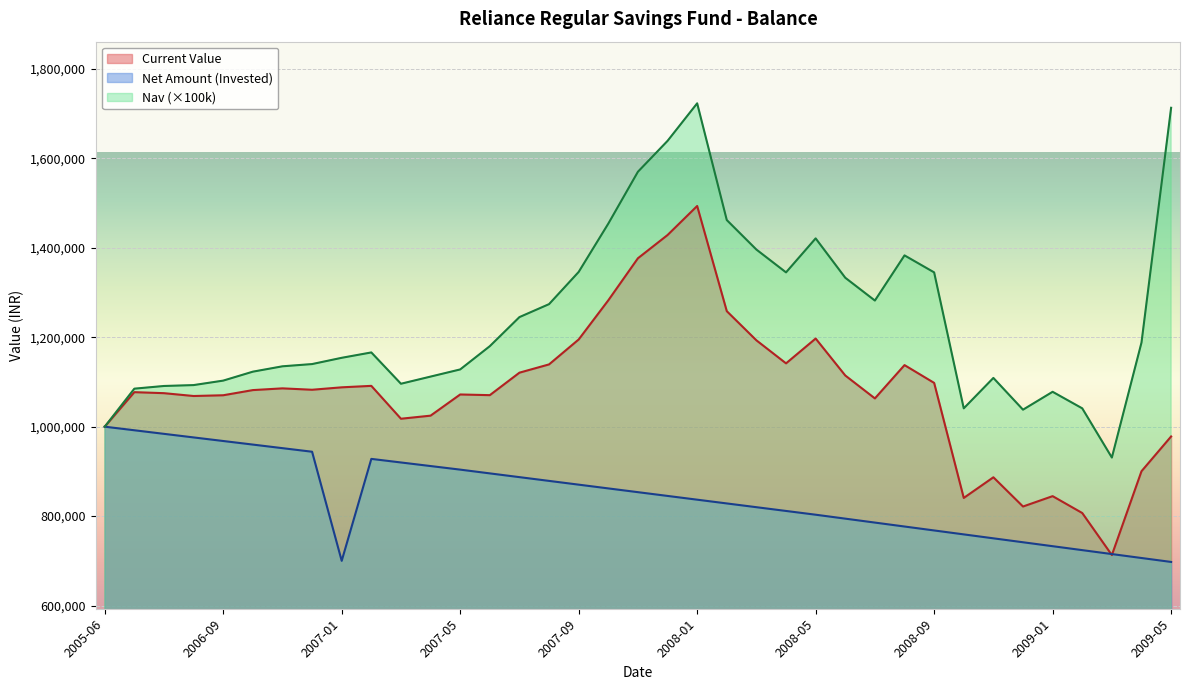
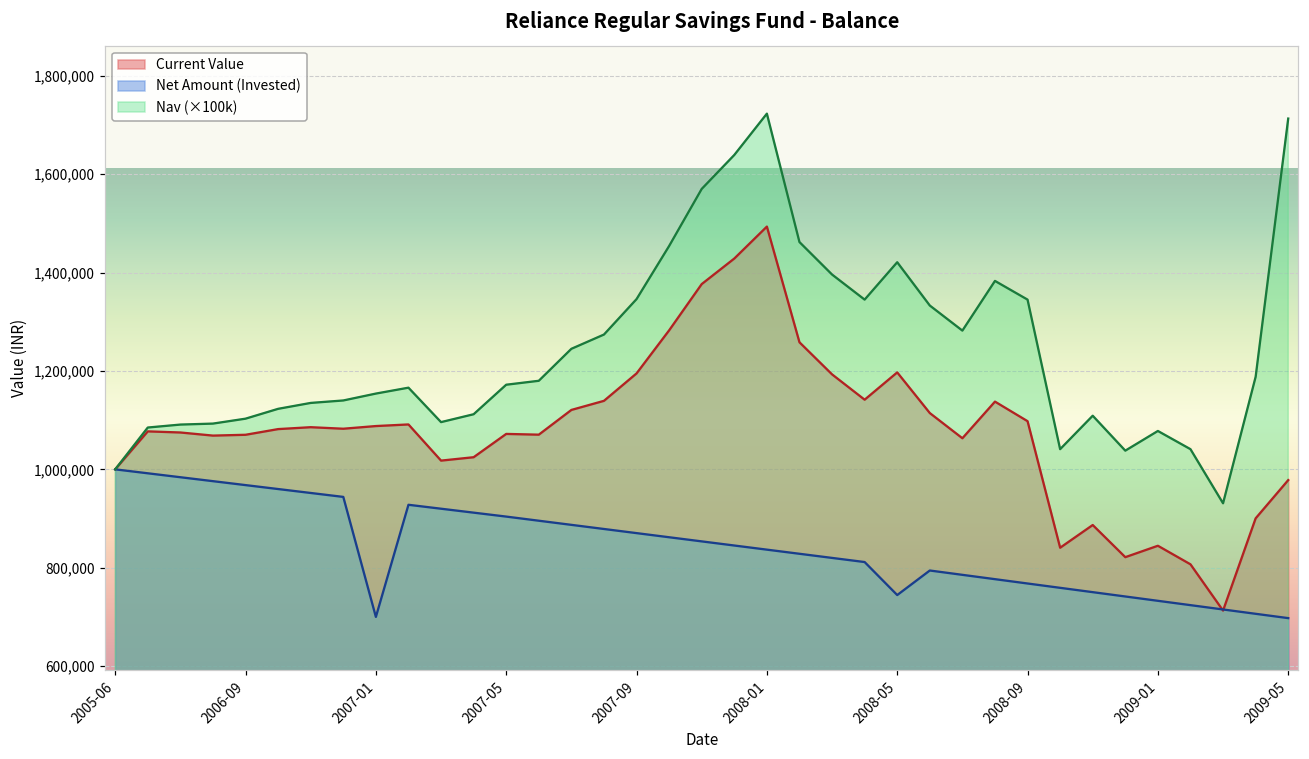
Nav (×100k), 2007-05: 1,130,000 -> 1,170,000
Net Amount (Invested), 2008-05: 800,000 -> 740,000
